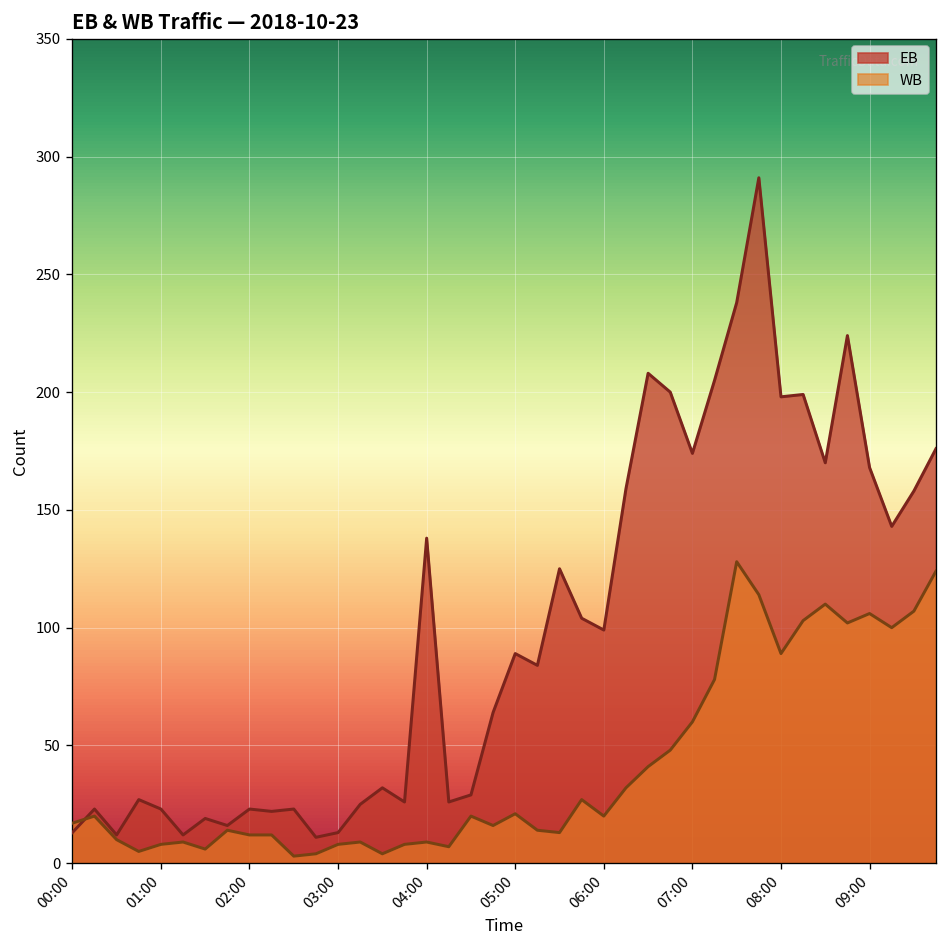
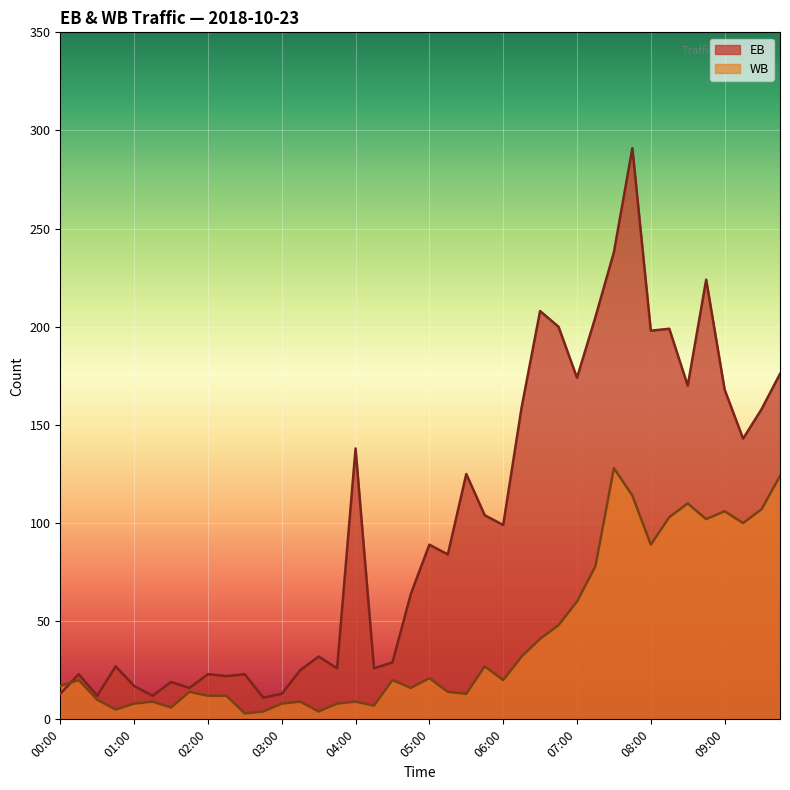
EB, 01:00: 23 -> 17
